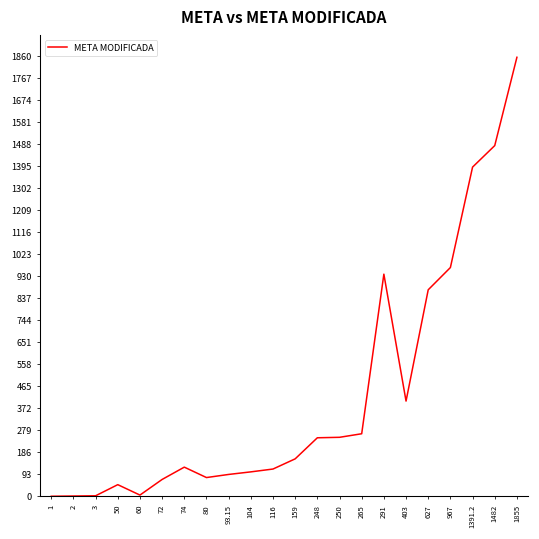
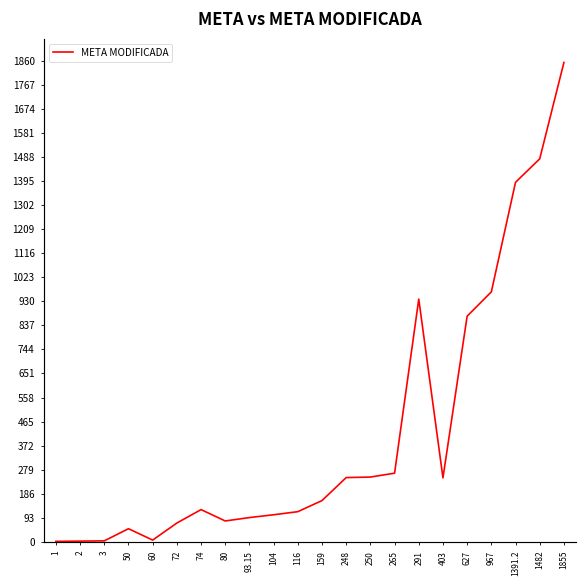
403: 400 -> 250
